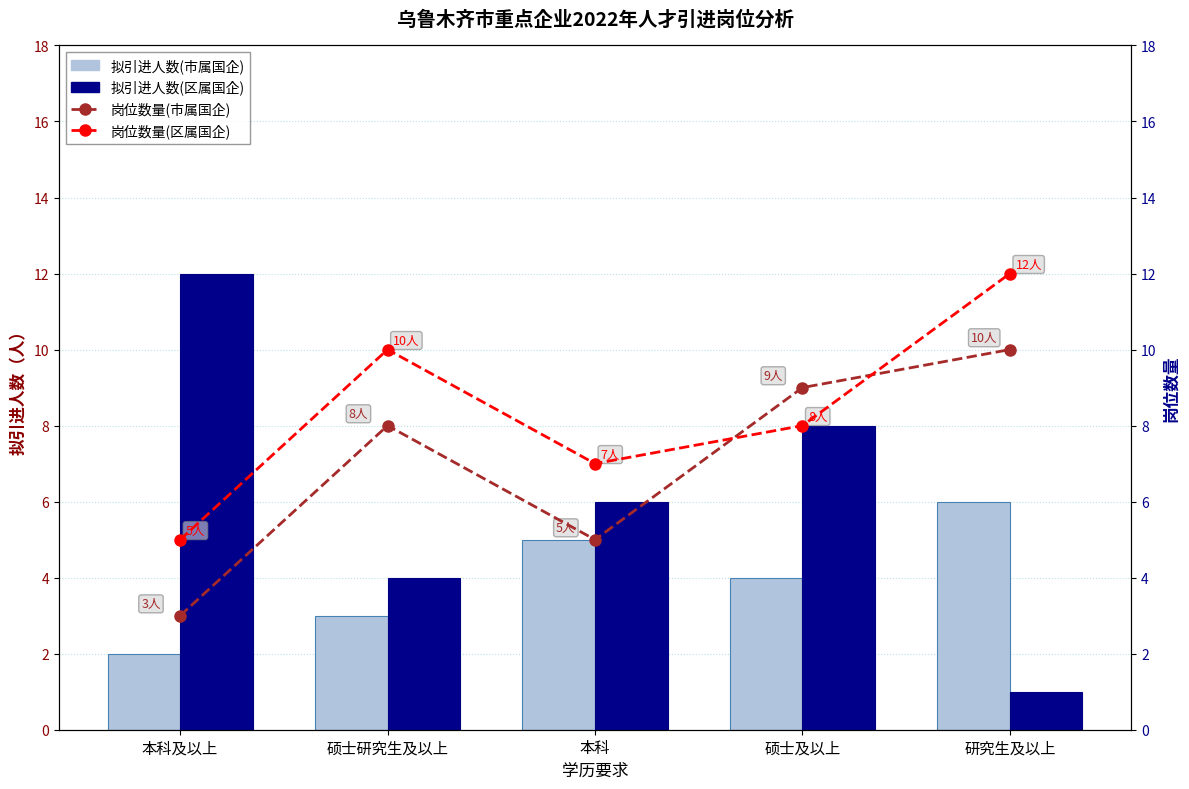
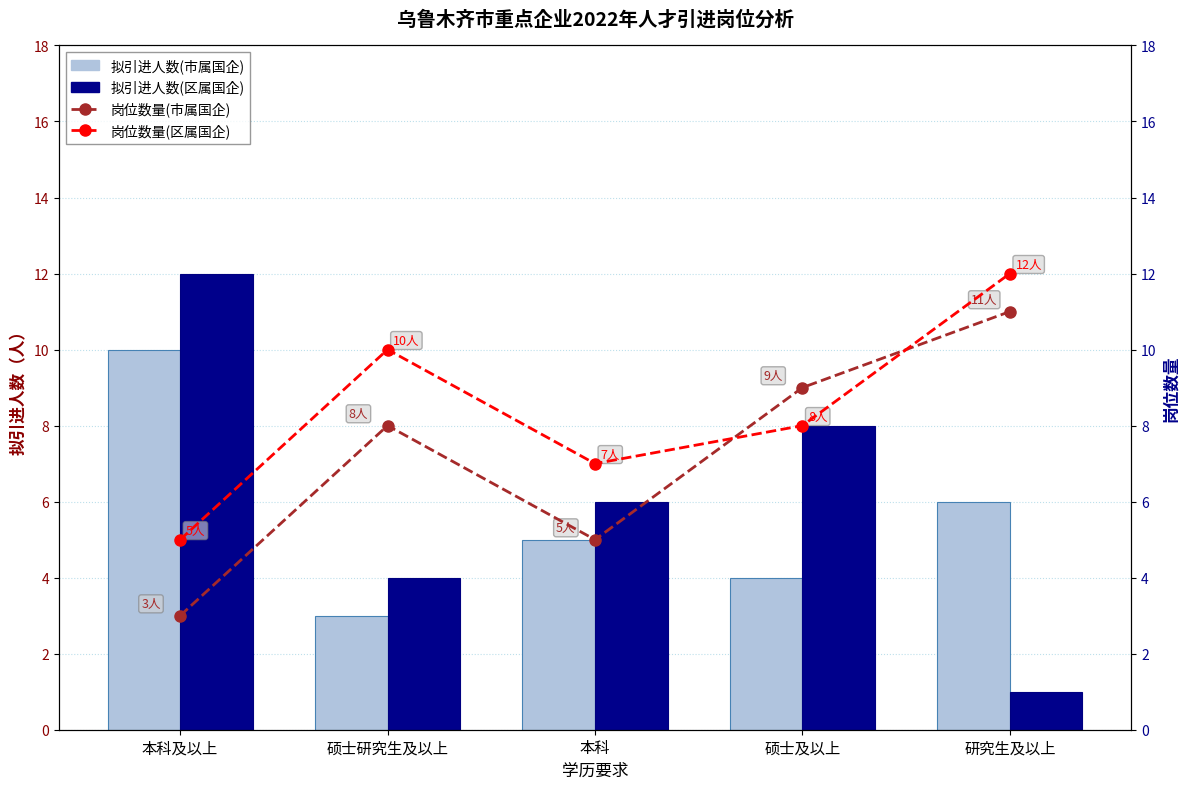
拟引进人数(市属国企), 本科及以上: 2 -> 10
岗位数量(市属国企), 研究生及以上: 10人 -> 11人
